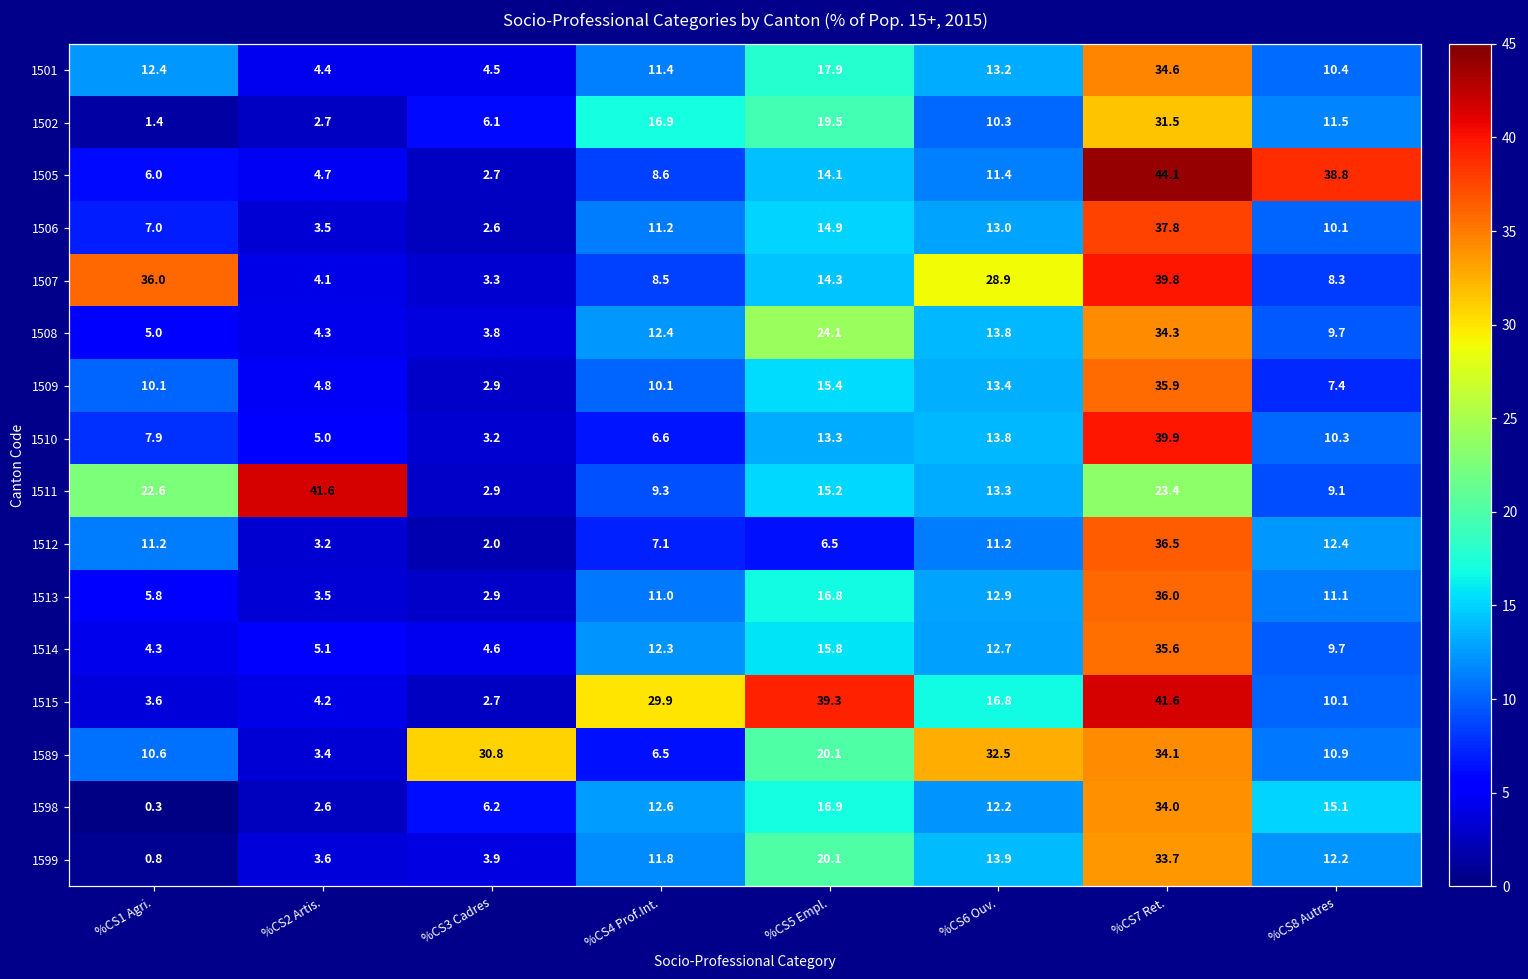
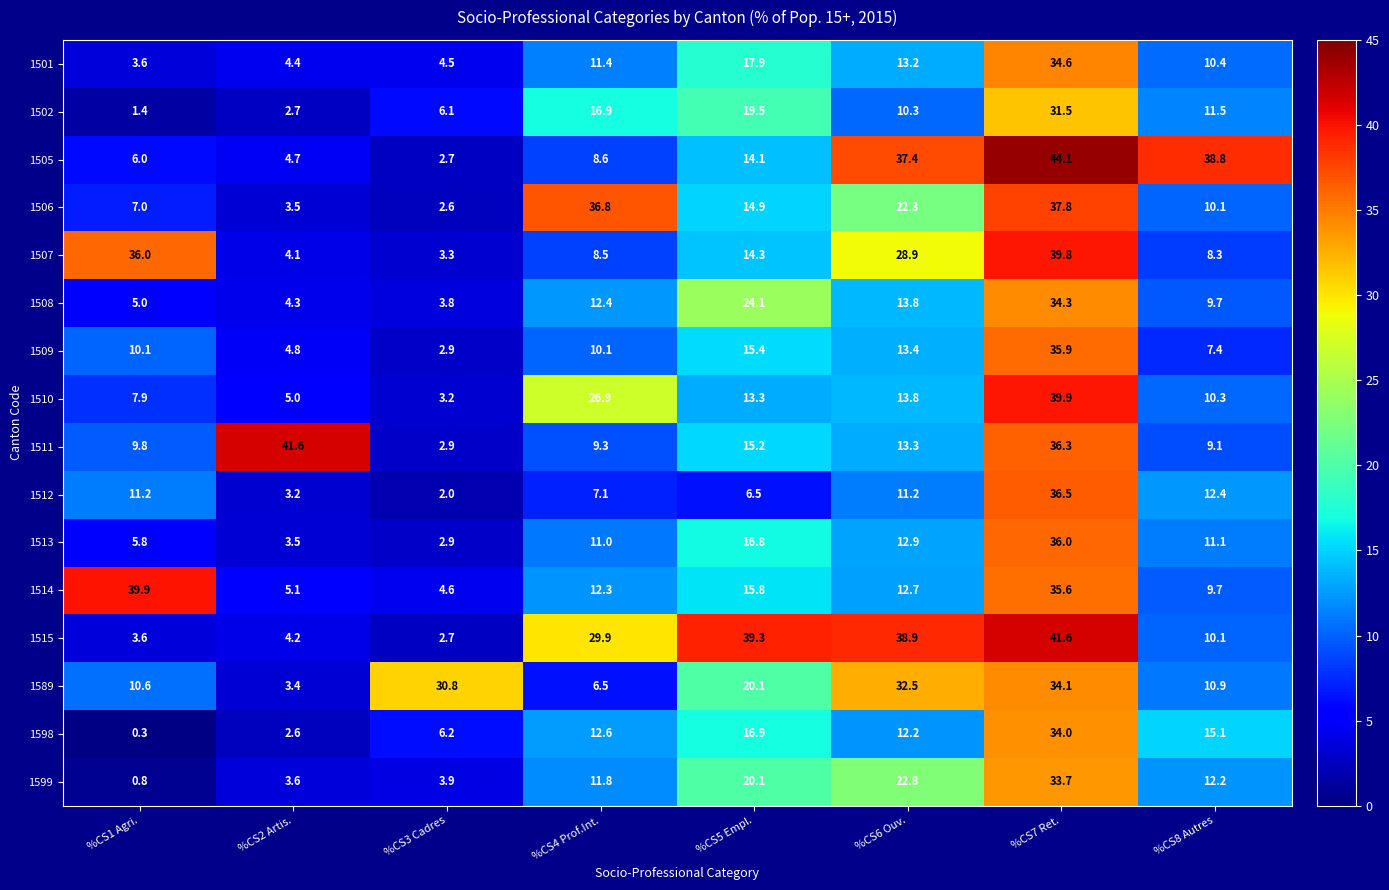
1501, %CS1 Agri.: 12.4 -> 3.6
1505, %CS6 Ouv.: 11.4 -> 37.4
1506, %CS4 Prof.Int.: 11.2 -> 36.8
1506, %CS6 Ouv.: 13.0 -> 22.3
1510, %CS4 Prof.Int.: 6.6 -> 26.9
1511, %CS1 Agri.: 22.6 -> 9.8
1511, %CS7 Ret.: 23.4 -> 36.3
1514, %CS1 Agri.: 4.3 -> 39.9
1515, %CS6 Ouv.: 16.8 -> 38.9
1599, %CS6 Ouv.: 13.9 -> 22.8
